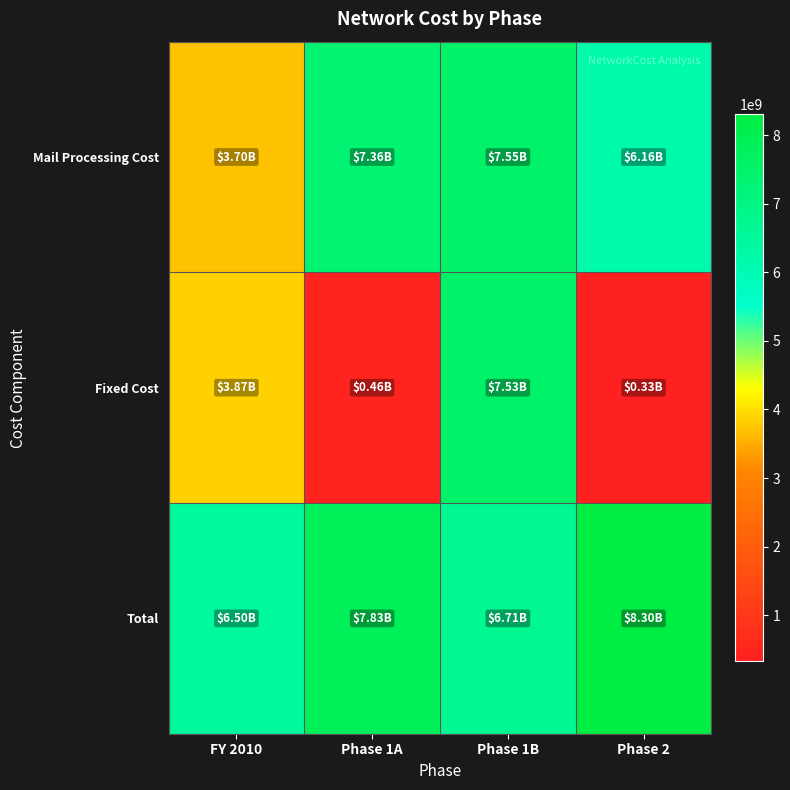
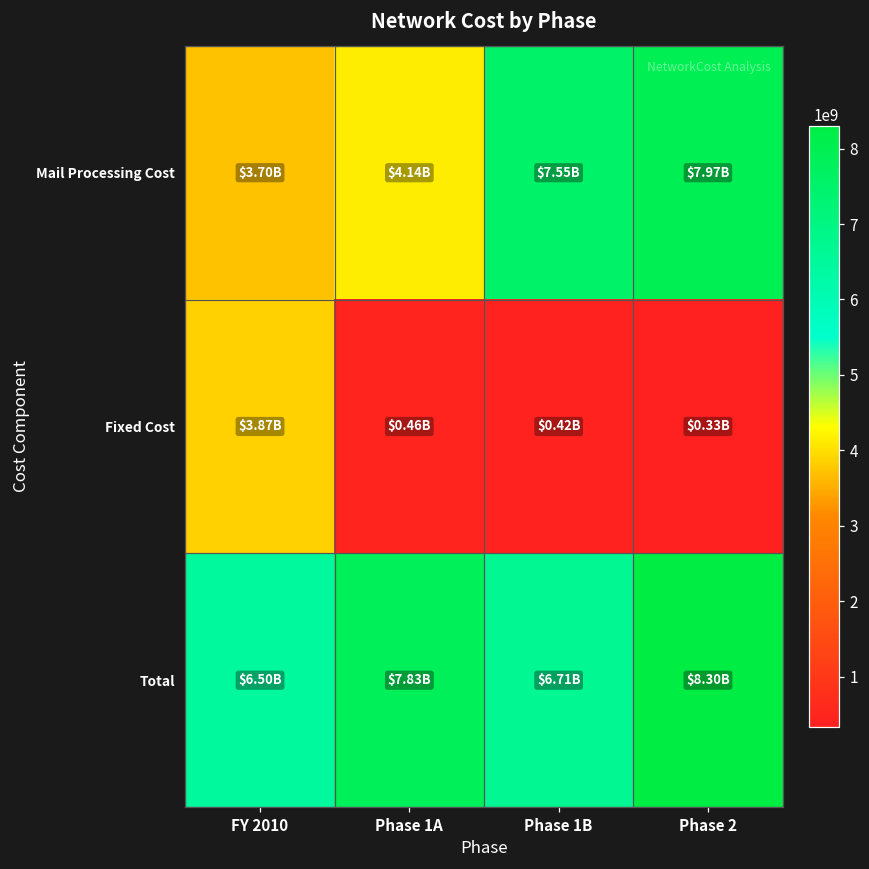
Mail Processing Cost, Phase 1A: $7.36B -> $4.14B
Mail Processing Cost, Phase 2: $6.16B -> $7.97B
Fixed Cost, Phase 1B: $7.53B -> $0.42B
